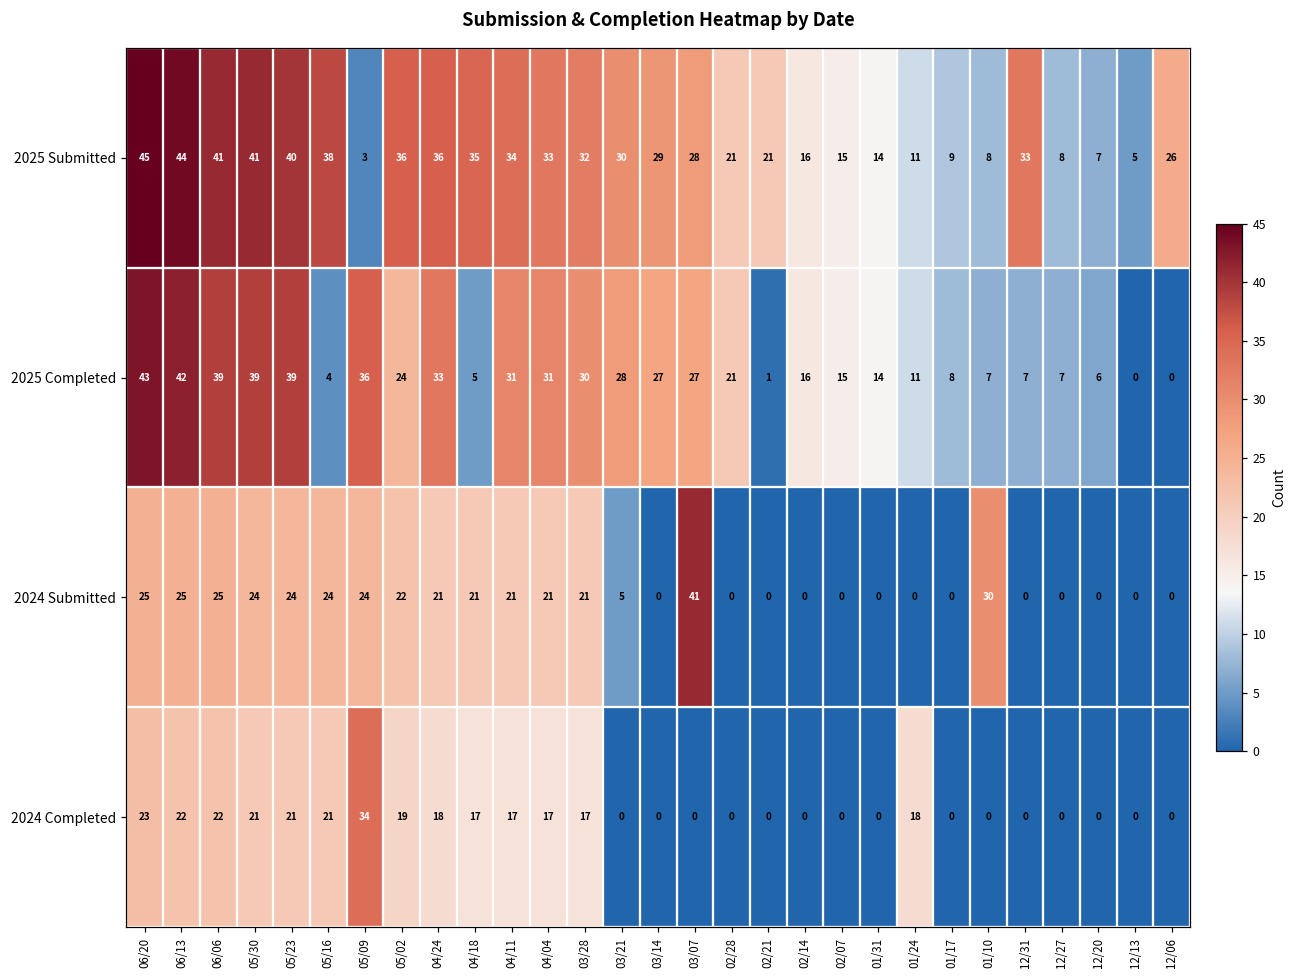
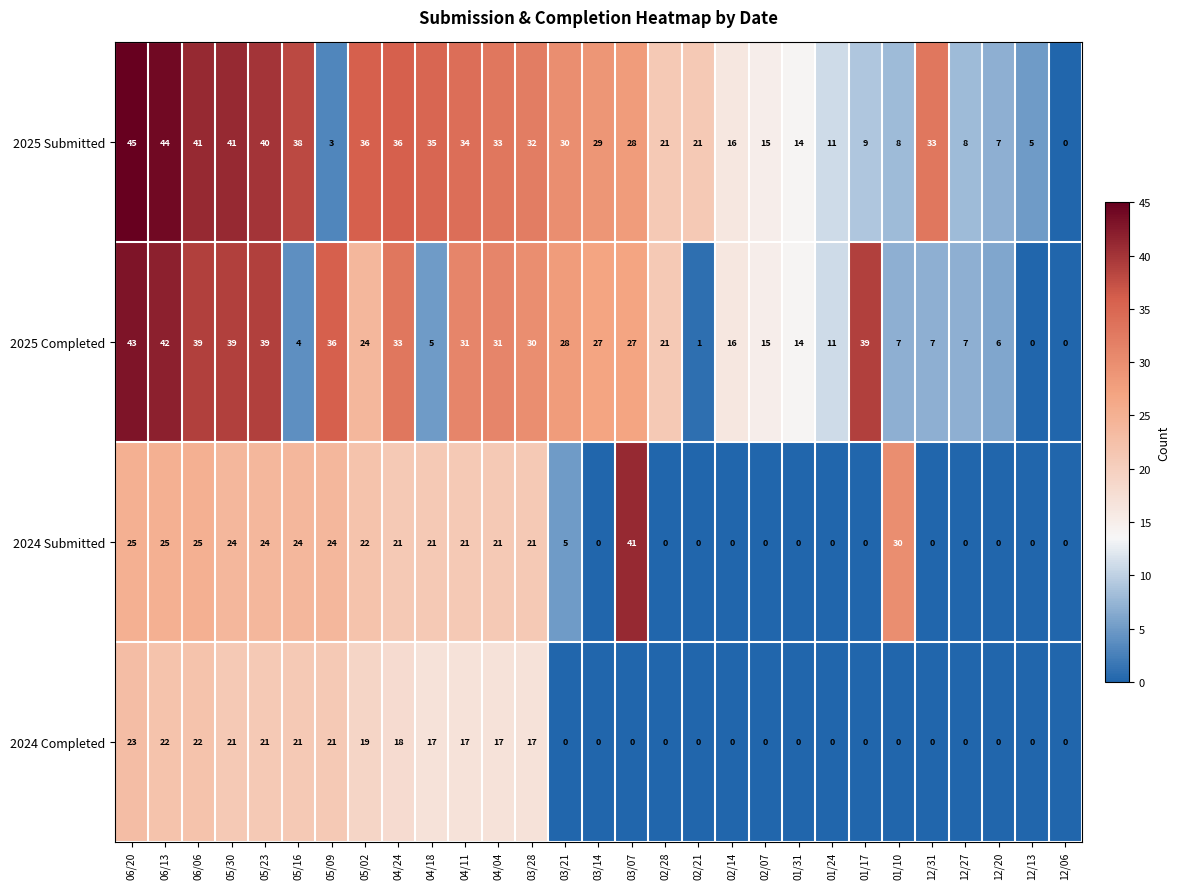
2025 Submitted, 12/06: 26 -> 0
2025 Completed, 01/17: 8 -> 39
2024 Completed, 05/09: 34 -> 21
2024 Completed, 01/24: 18 -> 0
